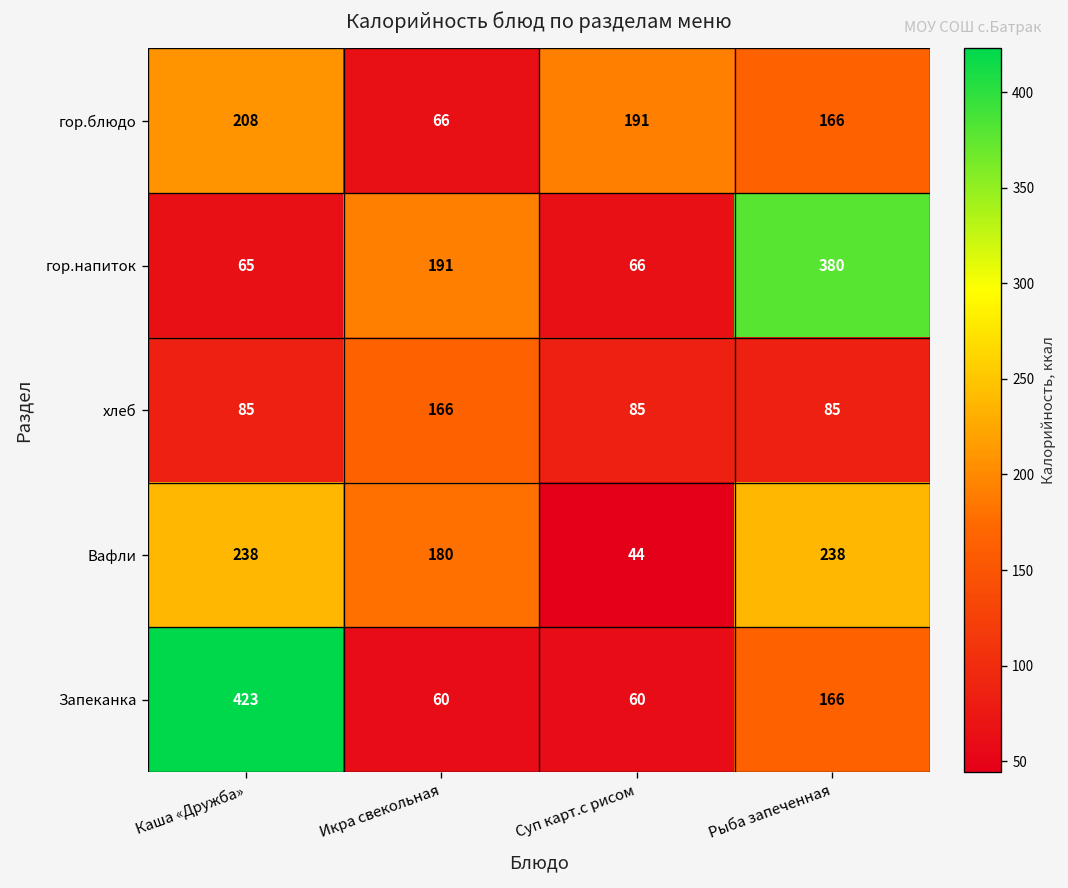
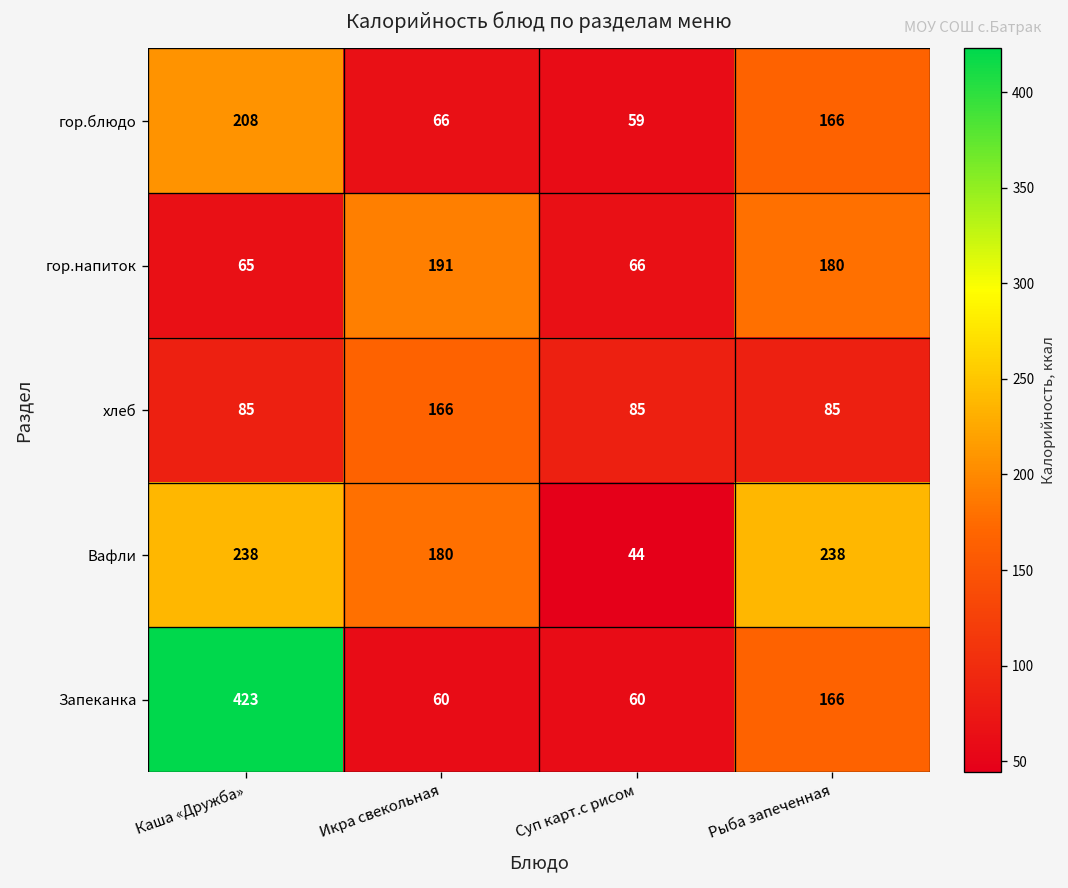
гор.блюдо, Суп карт.с рисом: 191 -> 59
гор.напиток, Рыба запеченная: 380 -> 180
